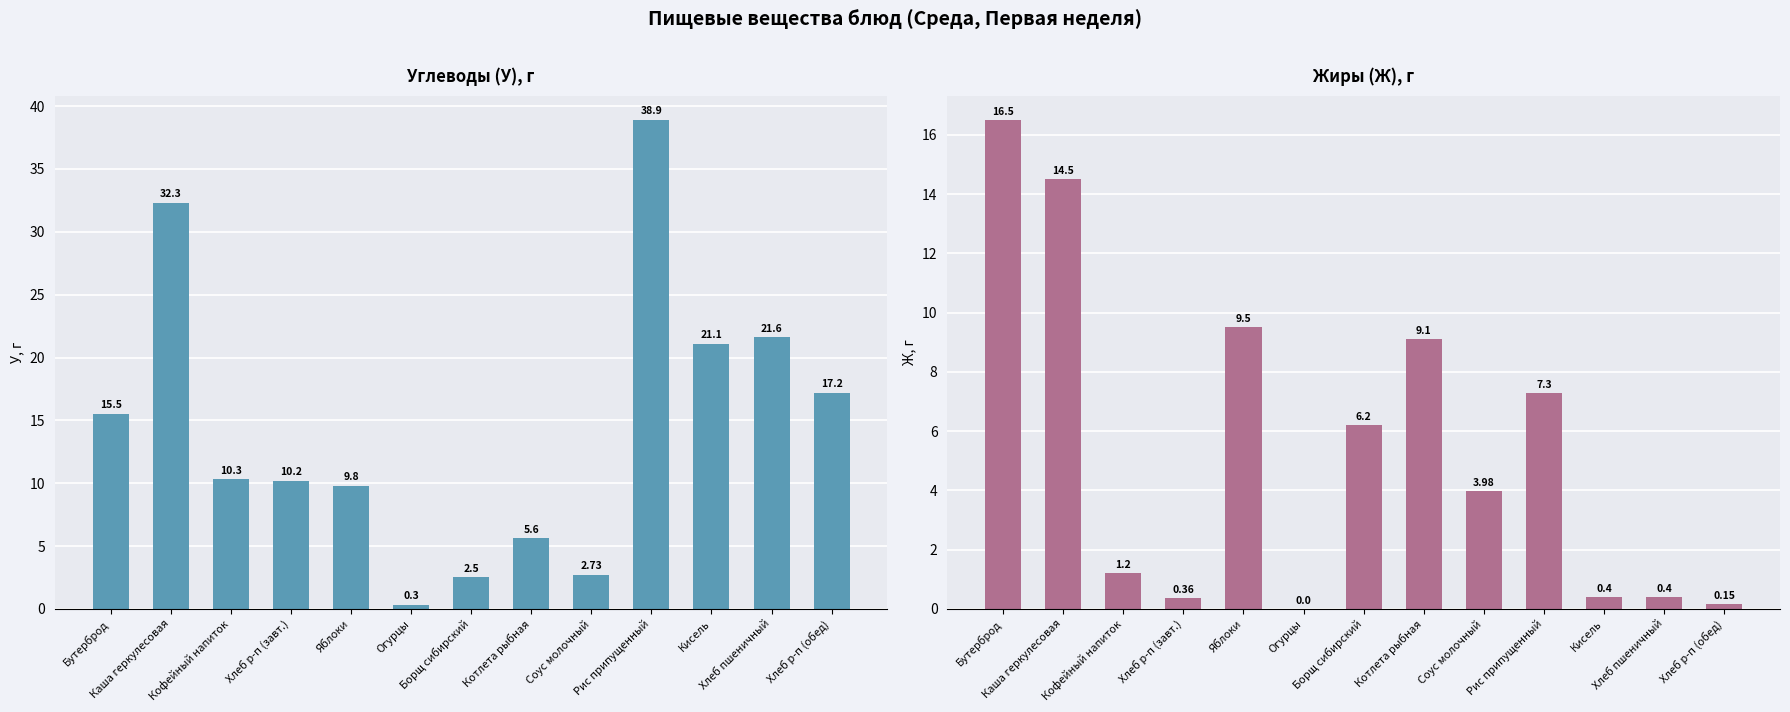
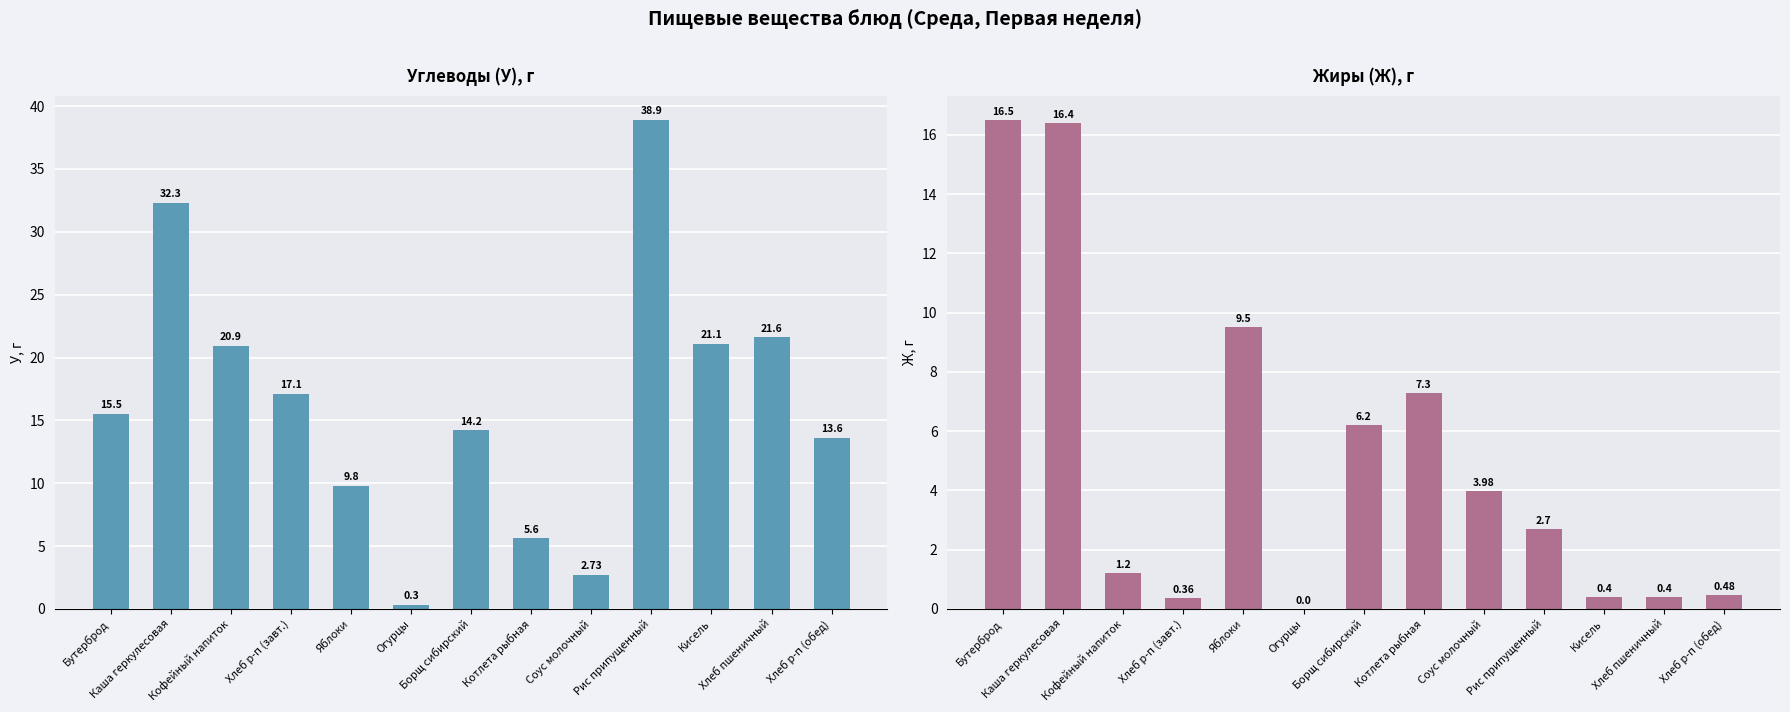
Углеводы (У), г, Кофейный напиток: 10.3 -> 20.9
Углеводы (У), г, Хлеб р-п (завт.): 10.2 -> 17.1
Углеводы (У), г, Борщ сибирский: 2.5 -> 14.2
Углеводы (У), г, Хлеб р-п (обед): 17.2 -> 13.6
Жиры (Ж), г, Каша геркулесовая: 14.5 -> 16.4
Жиры (Ж), г, Котлета рыбная: 9.1 -> 7.3
Жиры (Ж), г, Рис припущенный: 7.3 -> 2.7
Жиры (Ж), г, Хлеб р-п (обед): 0.15 -> 0.48
